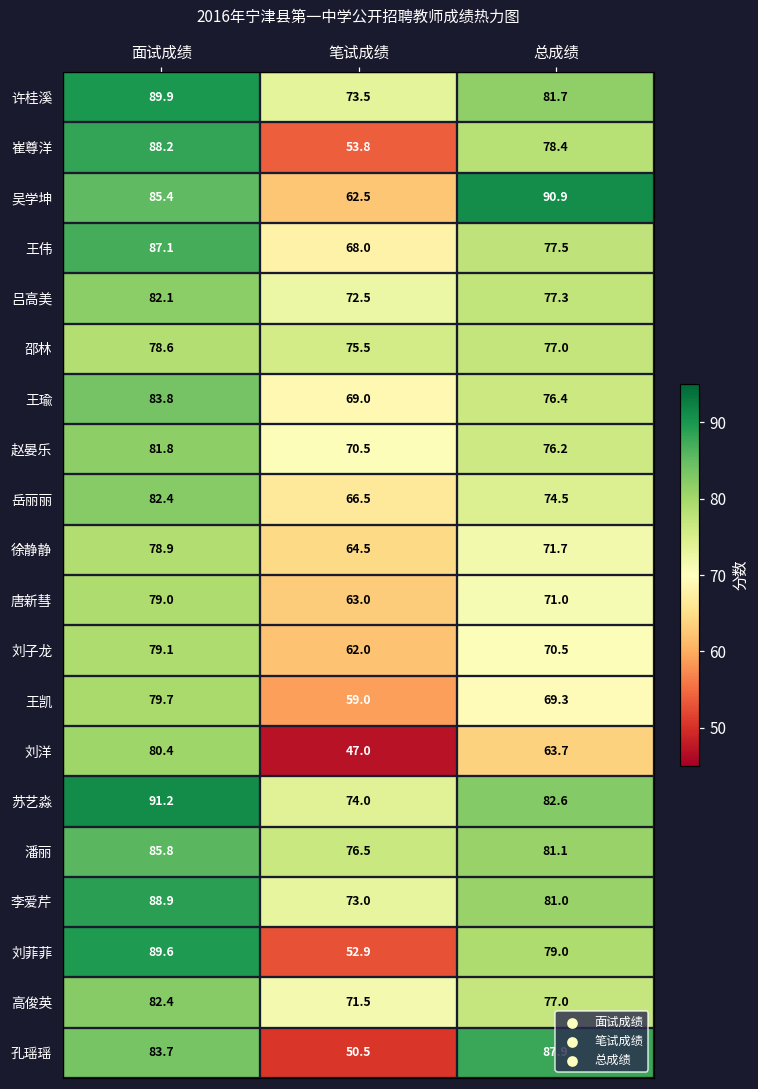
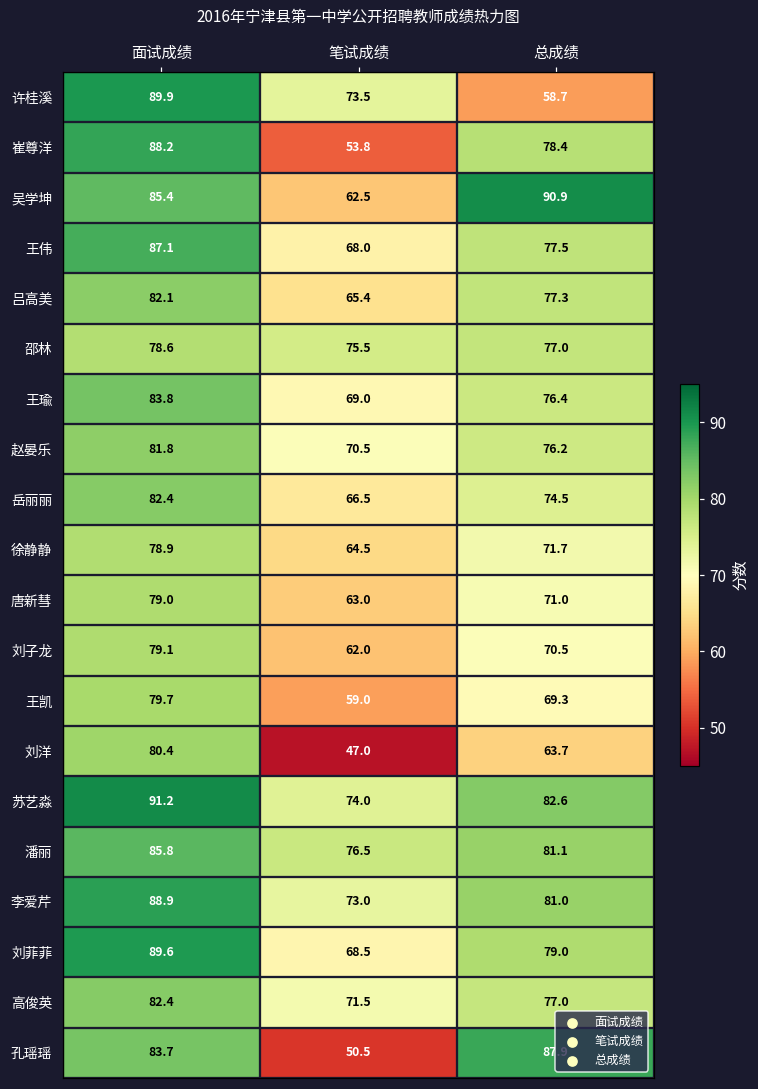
许桂溪, 总成绩: 81.7 -> 58.7
吕高美, 笔试成绩: 72.5 -> 65.4
刘菲菲, 笔试成绩: 52.9 -> 68.5
